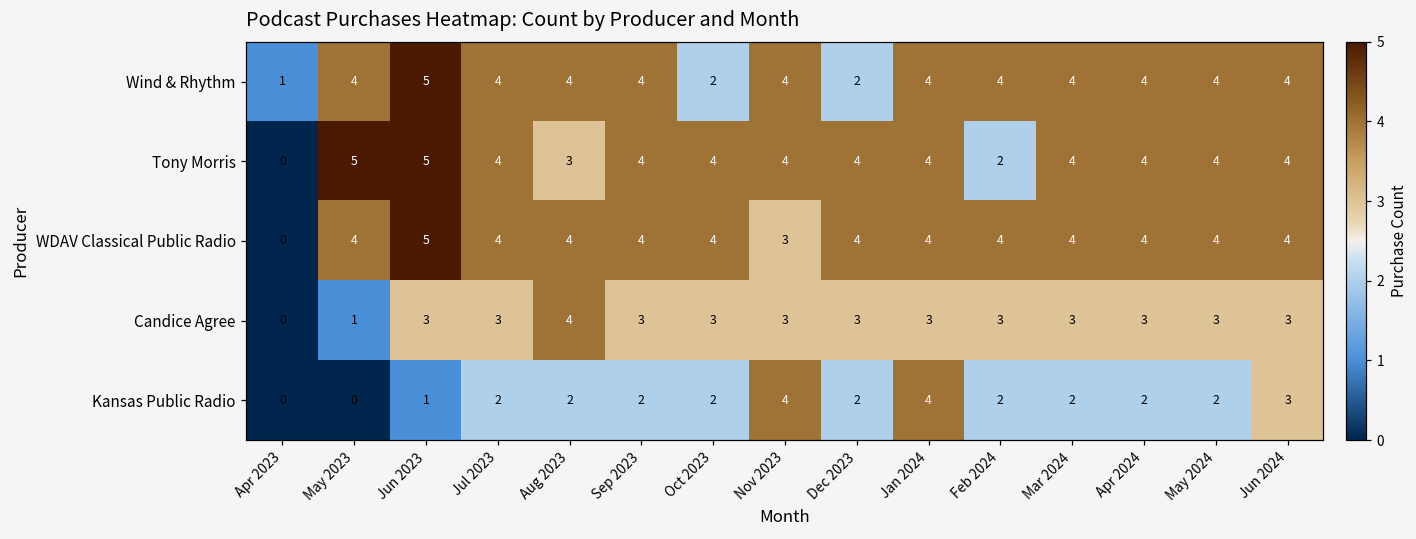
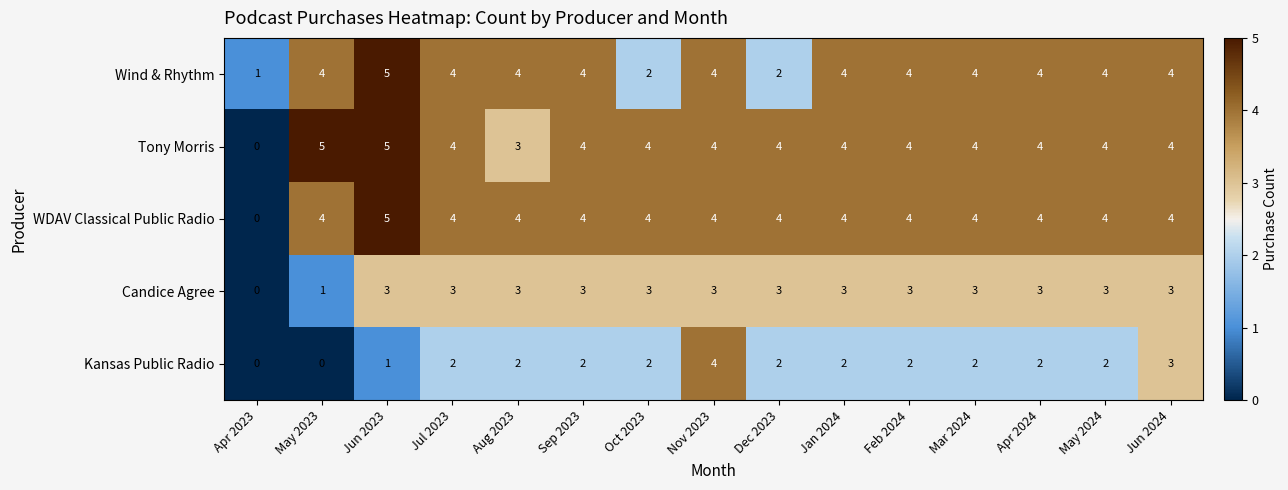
Tony Morris, Feb 2024: 2 -> 4
WDAV Classical Public Radio, Nov 2023: 3 -> 4
Candice Agree, Aug 2023: 4 -> 3
Kansas Public Radio, Jan 2024: 4 -> 2
